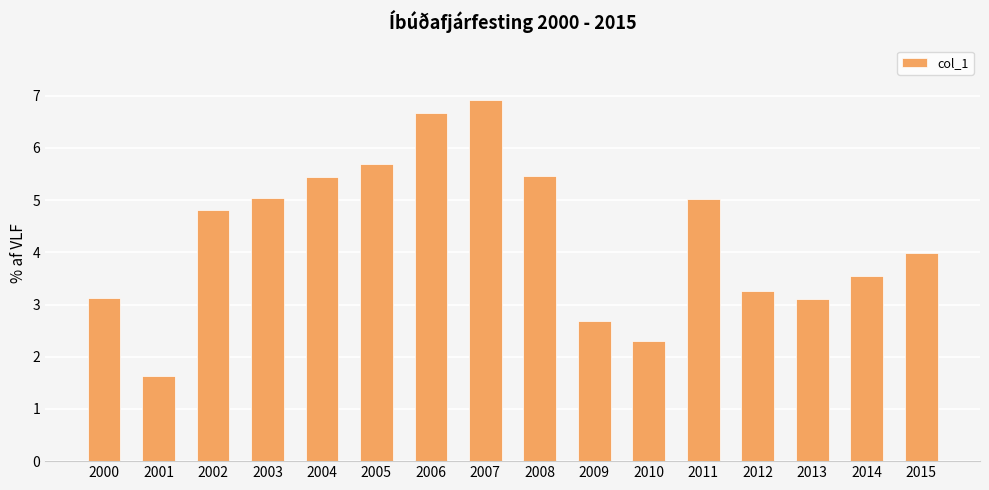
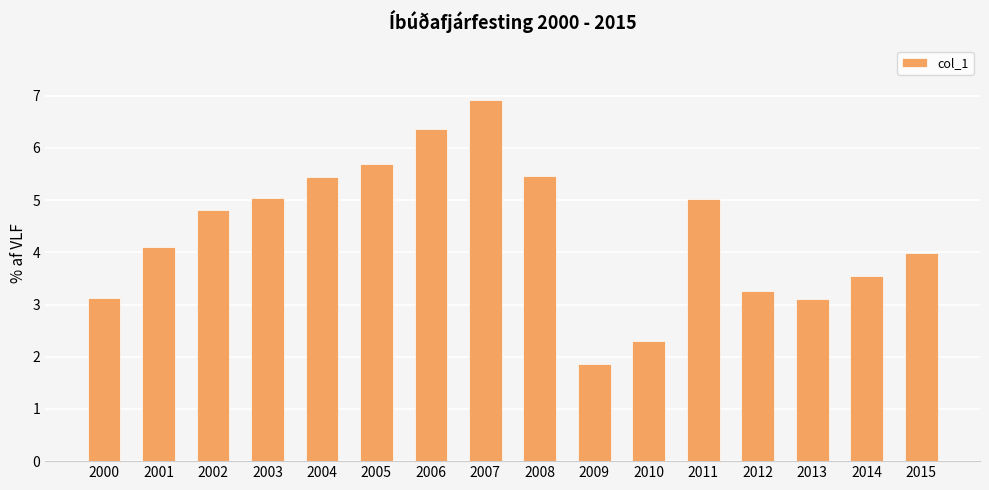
2001: 1.6 -> 4.1
2006: 6.7 -> 6.4
2009: 2.7 -> 1.9
